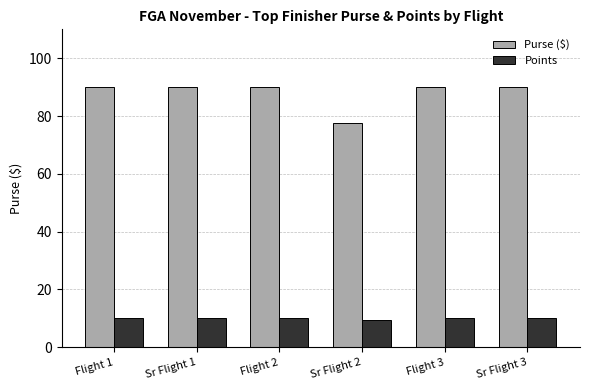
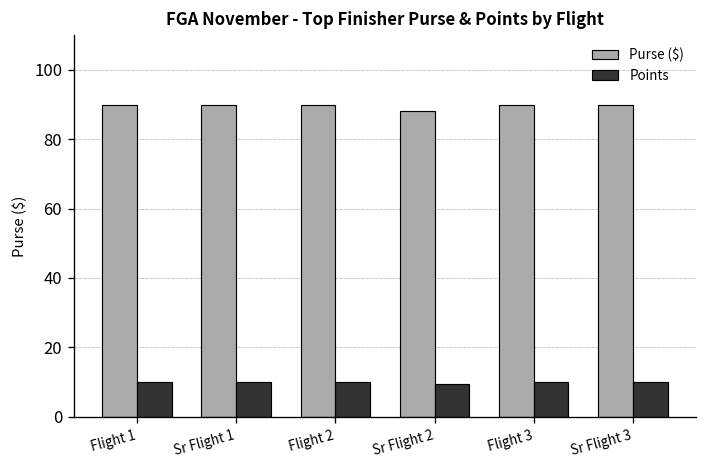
Purse ($), Sr Flight 2: 78 -> 88
